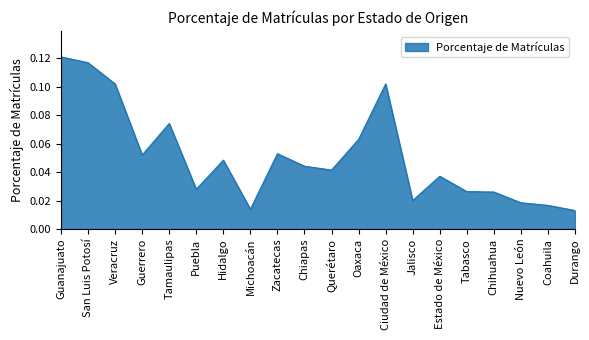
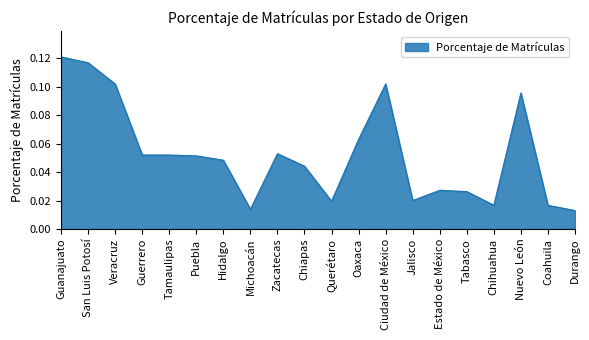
Tamaulipas: 0.074 -> 0.052
Puebla: 0.028 -> 0.051
Querétaro: 0.041 -> 0.020
Estado de México: 0.037 -> 0.027
Chihuahua: 0.026 -> 0.017
Nuevo León: 0.018 -> 0.096
